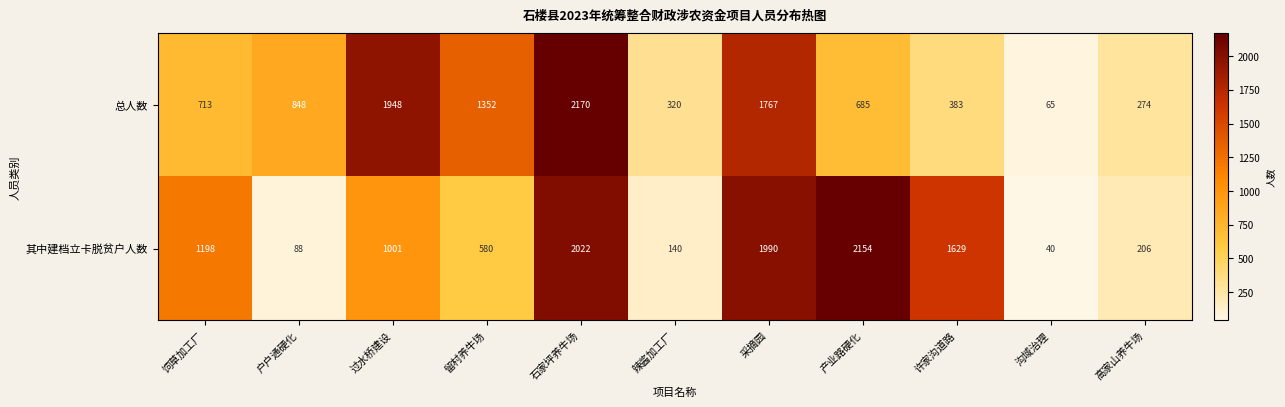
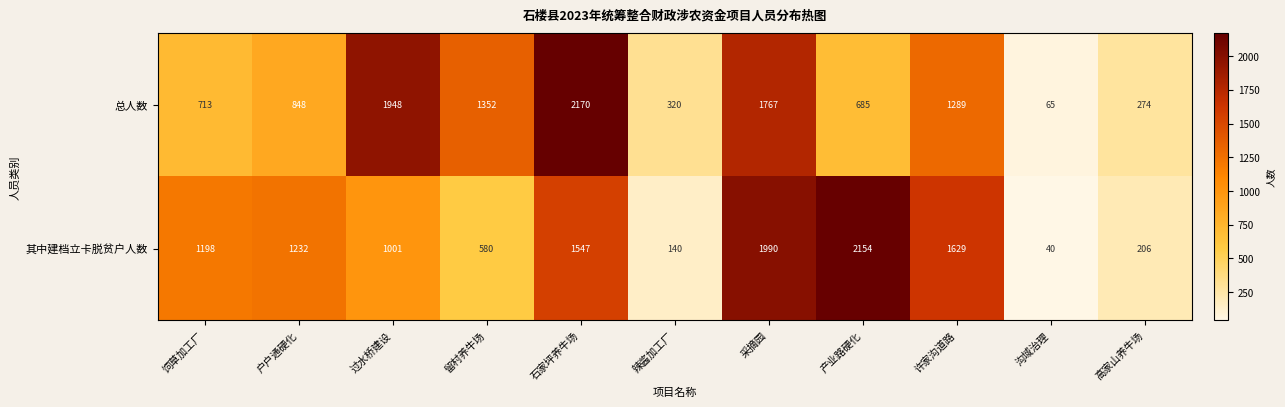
总人数, 许家沟道路: 383 -> 1289
其中建档立卡脱贫户人数, 户户通硬化: 88 -> 1232
其中建档立卡脱贫户人数, 石家坪养牛场: 2022 -> 1547
